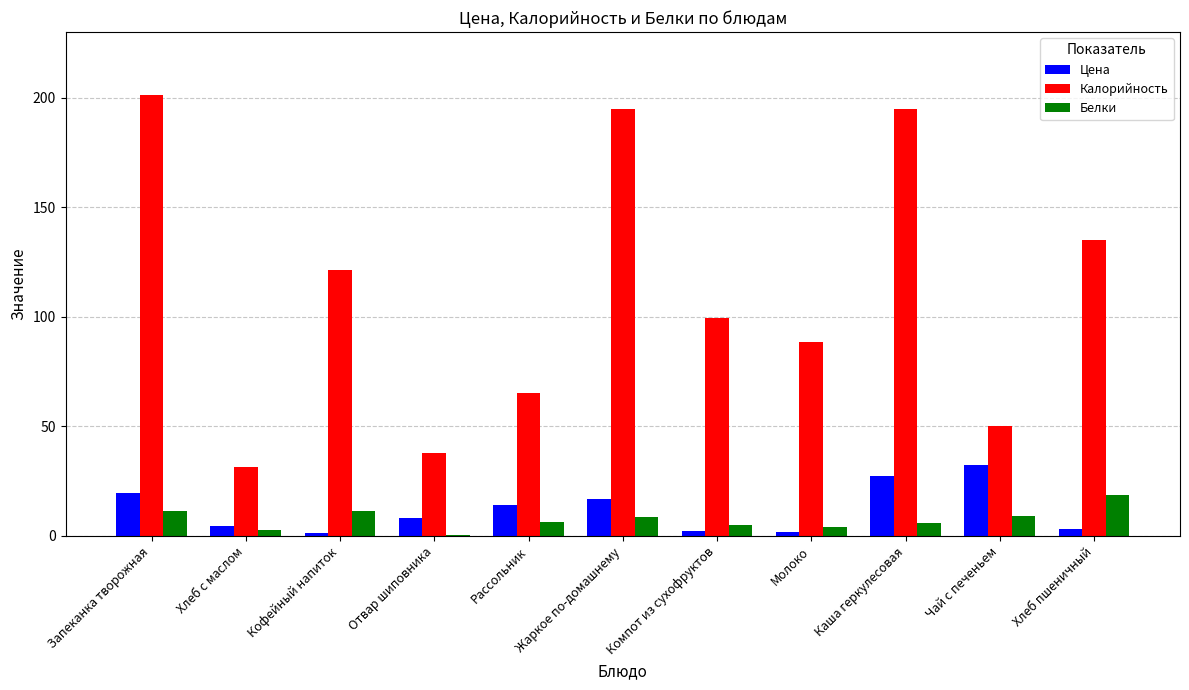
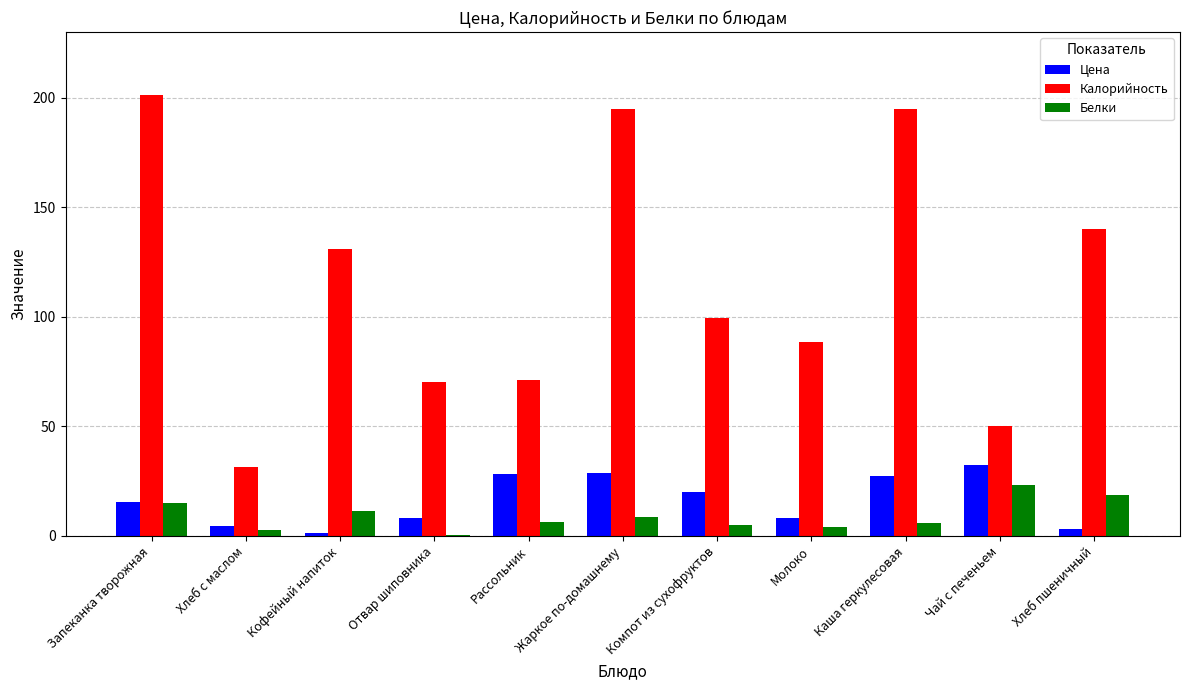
Цена, Запеканка творожная: 20 -> 16
Белки, Запеканка творожная: 11 -> 15
Калорийность, Кофейный напиток: 122 -> 131
Калорийность, Отвар шиповника: 38 -> 70
Цена, Рассольник: 14 -> 28
Калорийность, Рассольник: 65 -> 71
Цена, Жаркое по-домашнему: 17 -> 29
Цена, Компот из сухофруктов: 2 -> 20
Цена, Молоко: 2 -> 8
Белки, Чай с печеньем: 9 -> 23
Калорийность, Хлеб пшеничный: 135 -> 140
